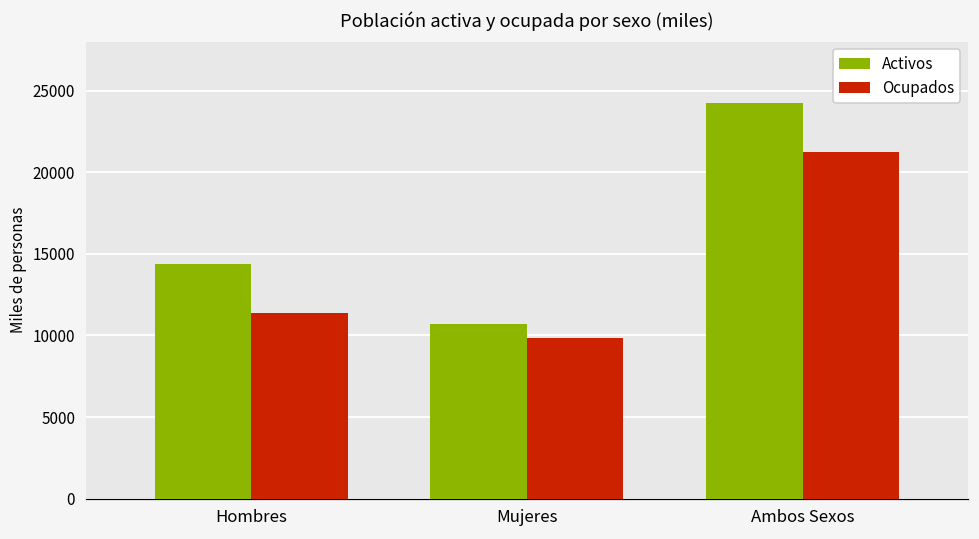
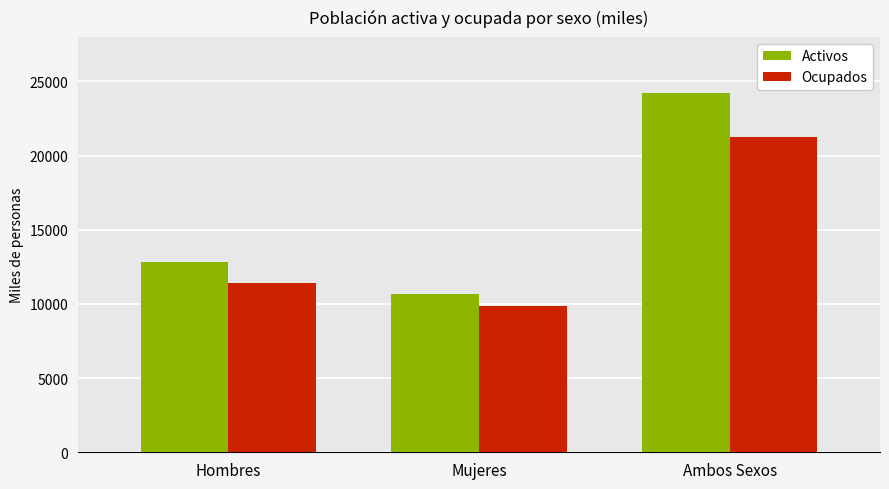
Activos, Hombres: 14400 -> 12800
